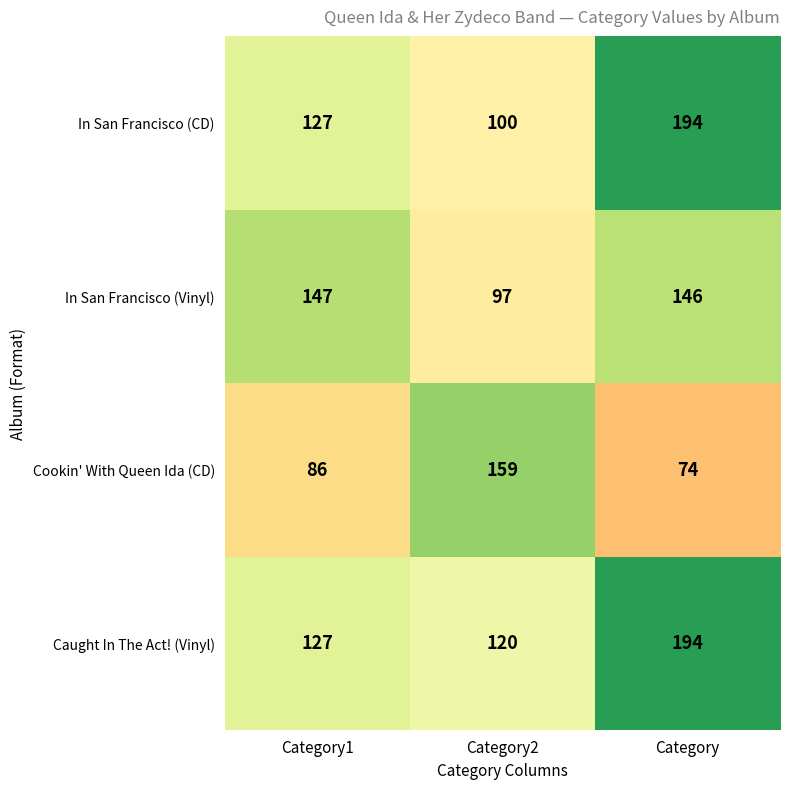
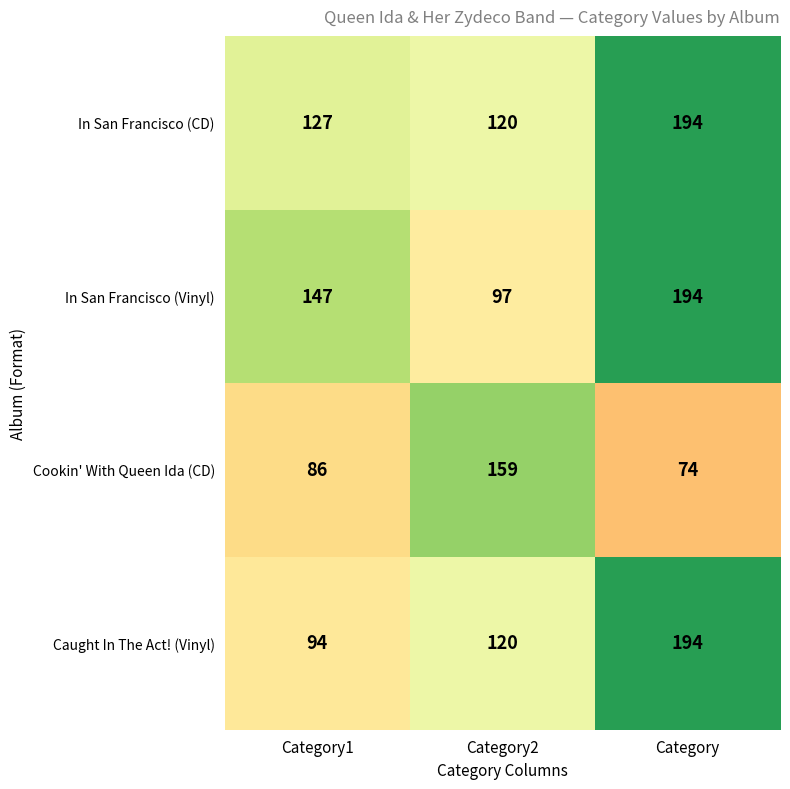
In San Francisco (CD), Category2: 100 -> 120
In San Francisco (Vinyl), Category: 146 -> 194
Caught In The Act! (Vinyl), Category1: 127 -> 94
